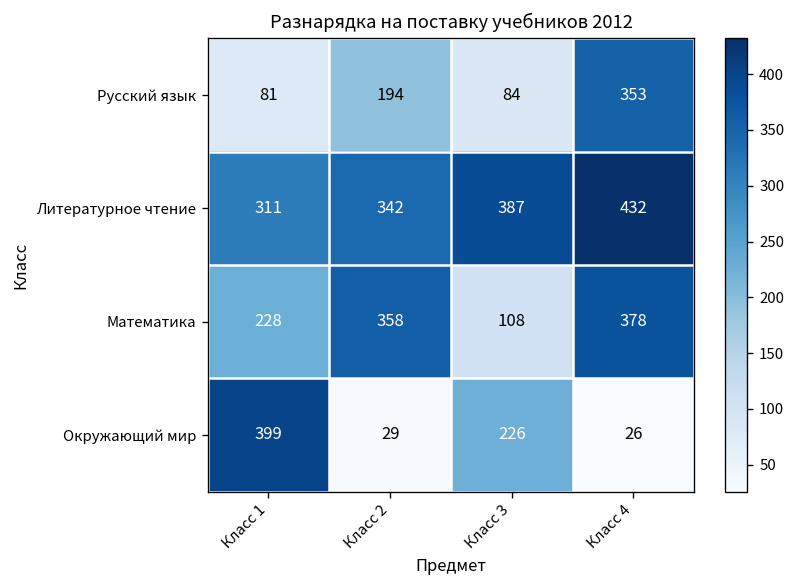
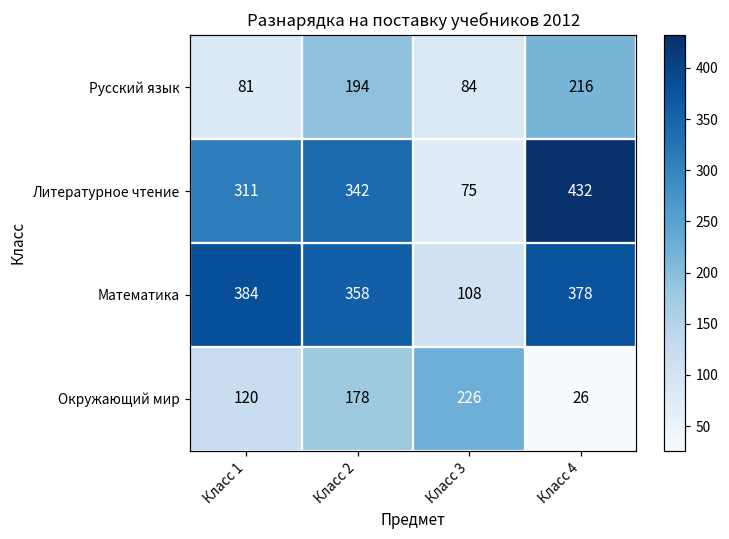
Русский язык, Класс 4: 353 -> 216
Литературное чтение, Класс 3: 387 -> 75
Математика, Класс 1: 228 -> 384
Окружающий мир, Класс 1: 399 -> 120
Окружающий мир, Класс 2: 29 -> 178
